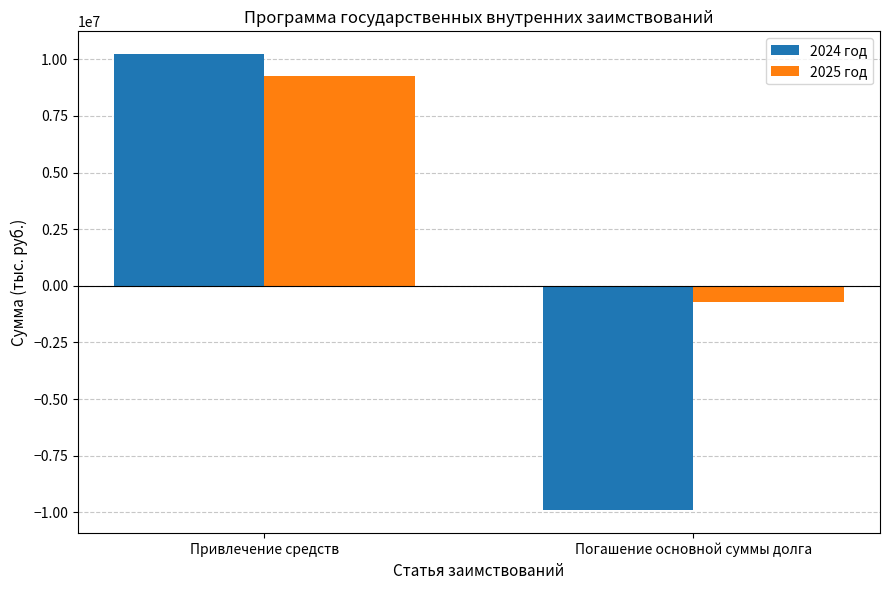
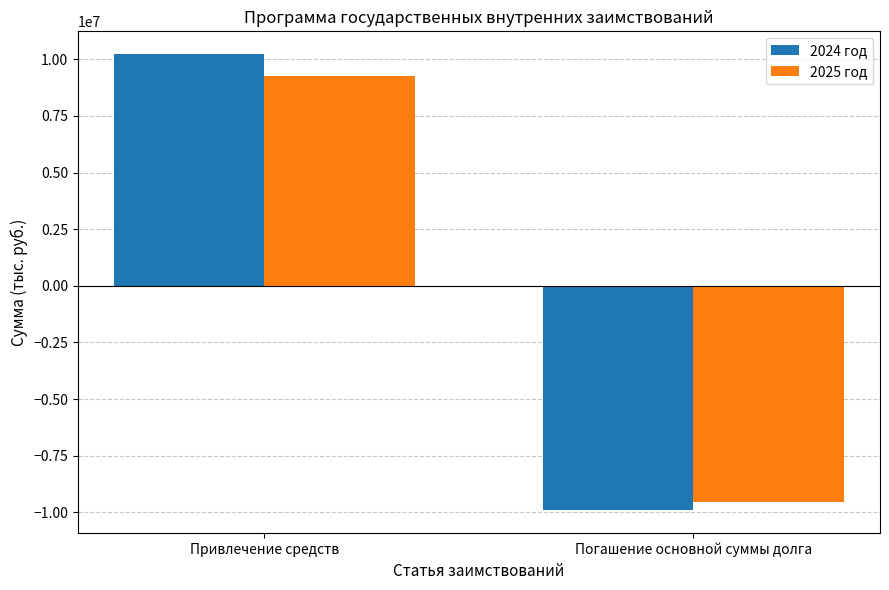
2025 год, Погашение основной суммы долга: -700000 -> -9600000
